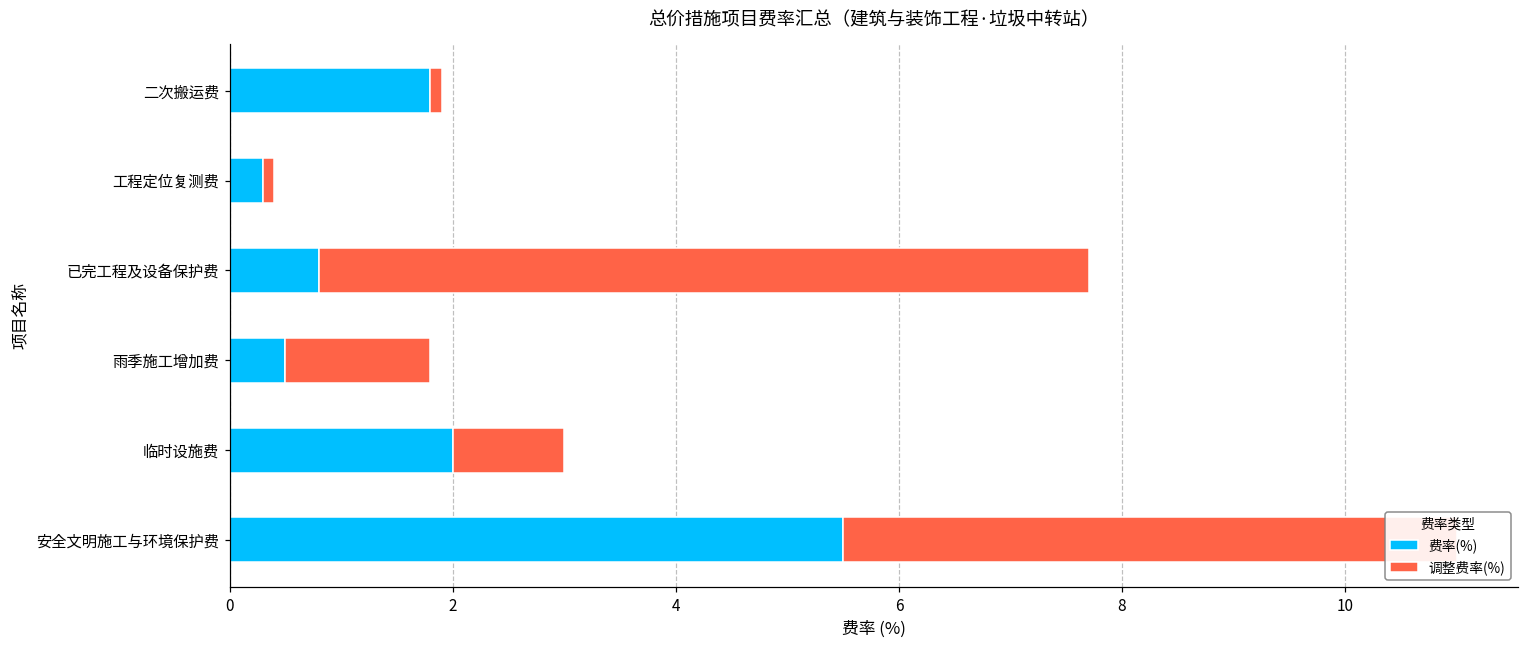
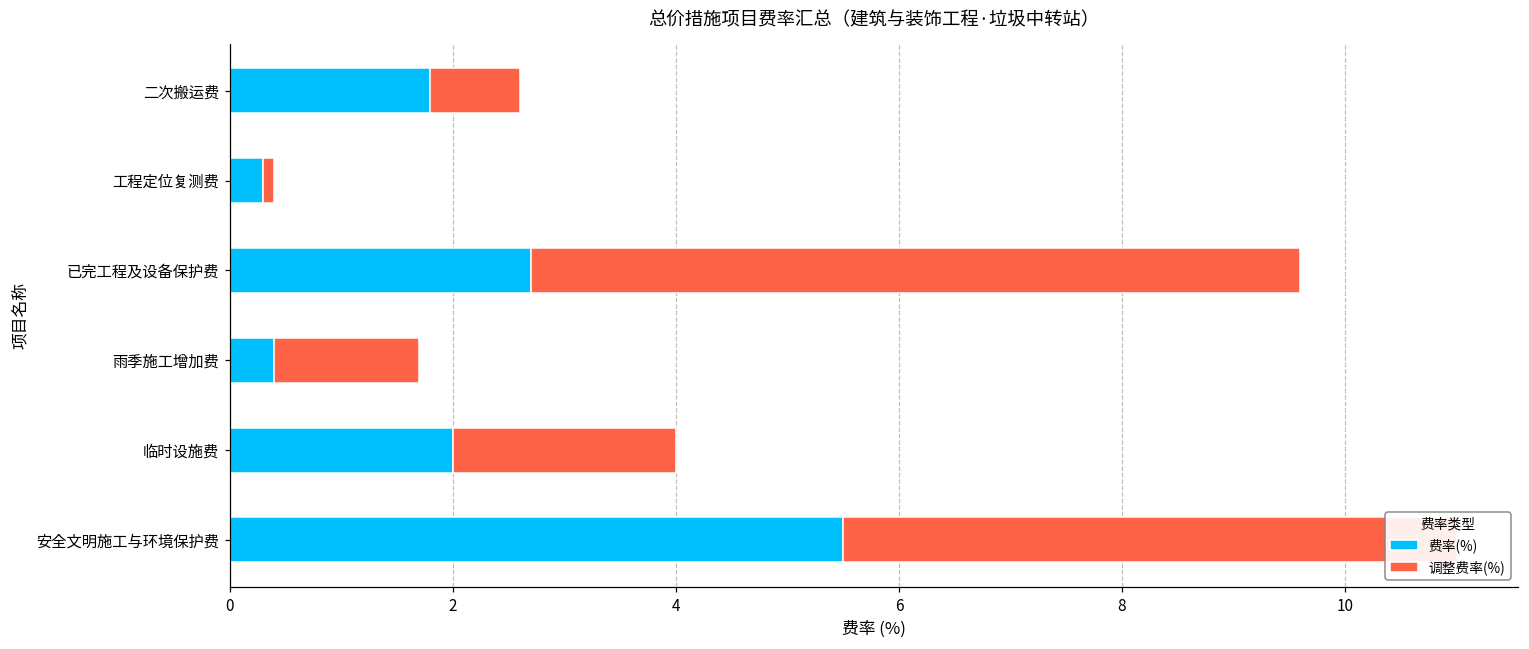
调整费率(%), 二次搬运费: 0.1 -> 0.8
费率(%), 已完工程及设备保护费: 0.8 -> 2.7
费率(%), 雨季施工增加费: 0.5 -> 0.4
调整费率(%), 临时设施费: 1 -> 2
